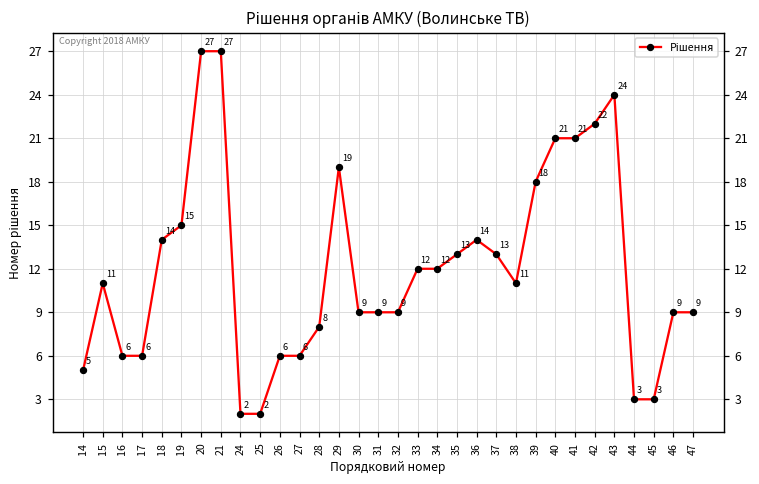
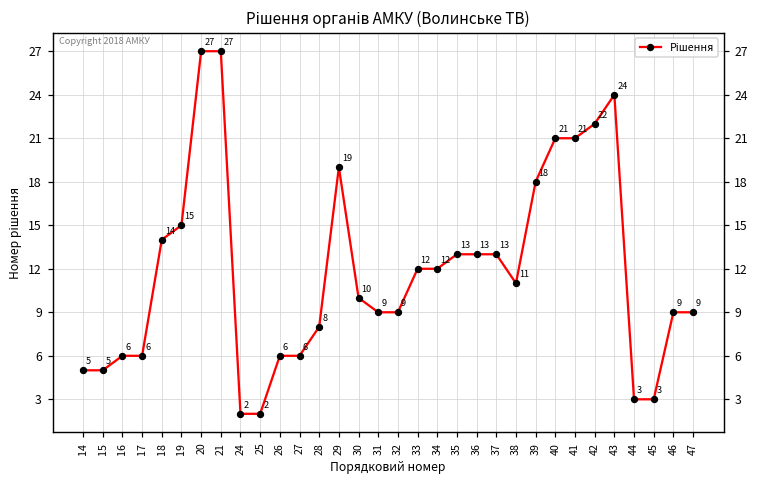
15: 11 -> 5
30: 9 -> 10
36: 14 -> 13
